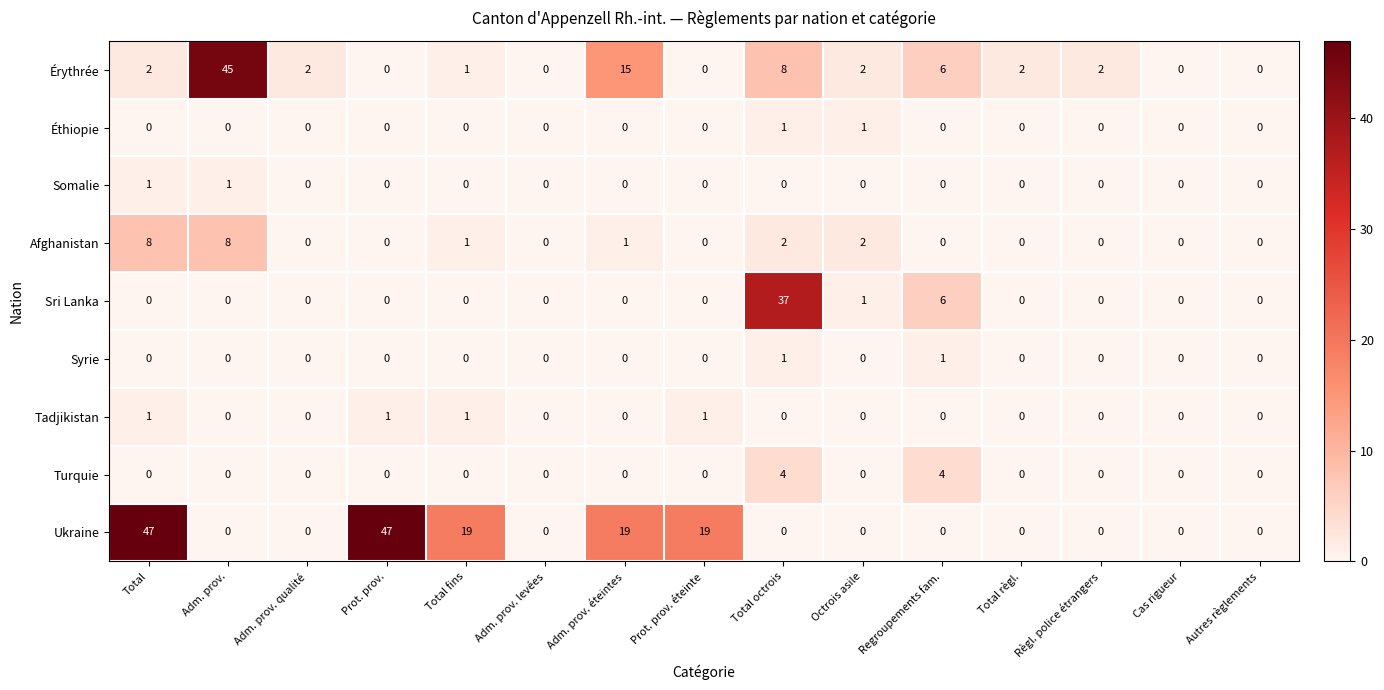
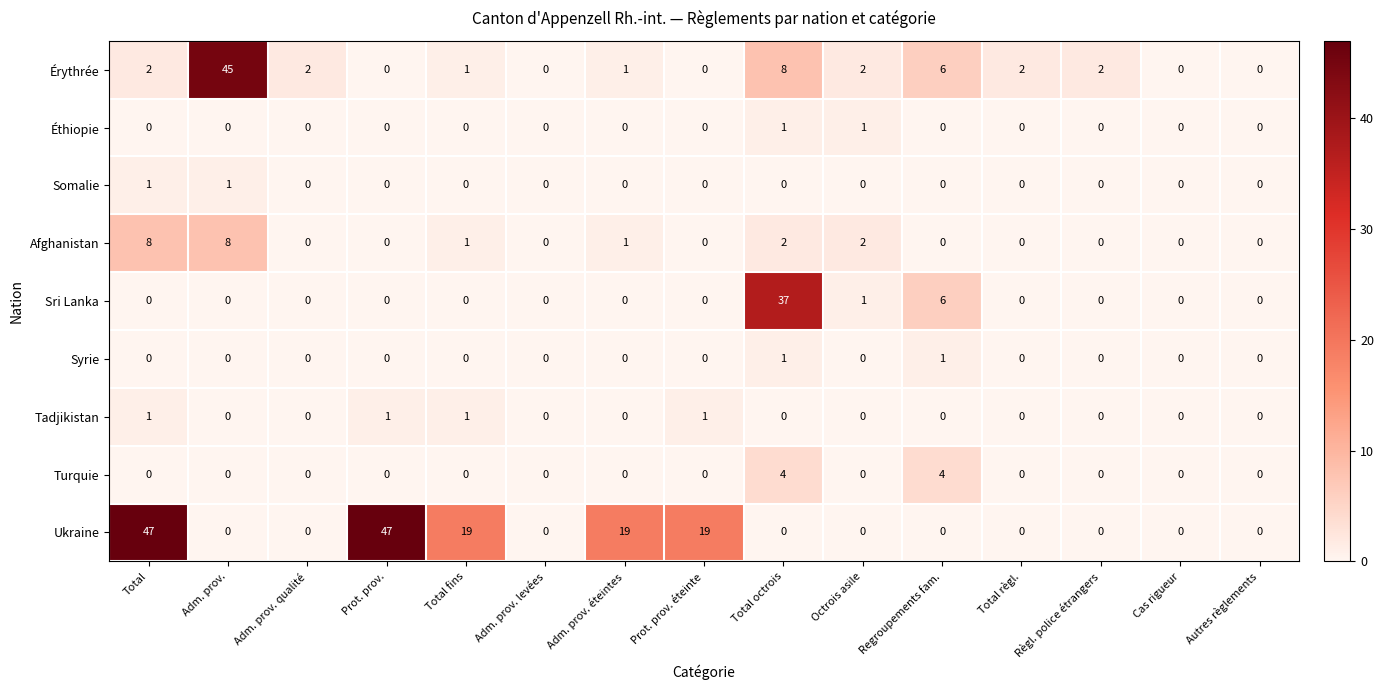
Érythrée, Adm. prov. éteintes: 15 -> 1
